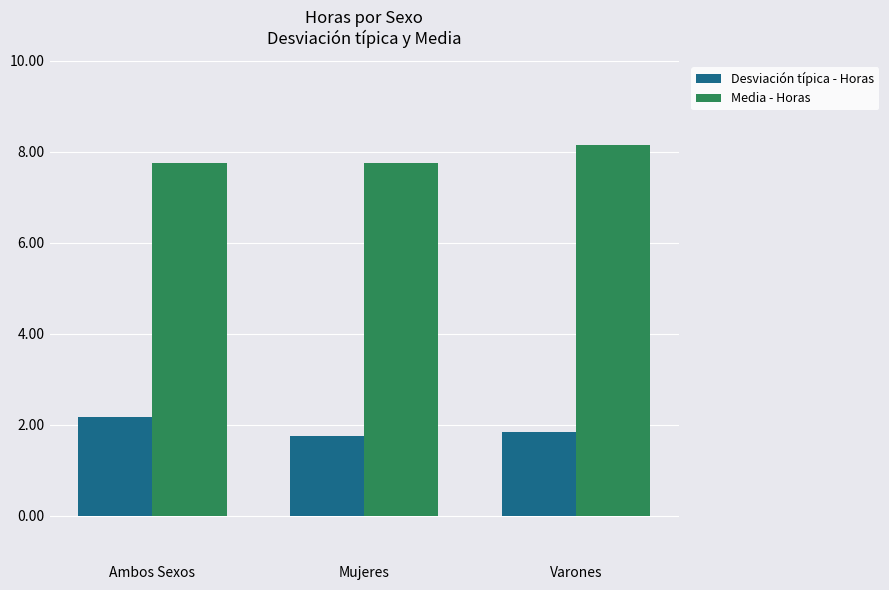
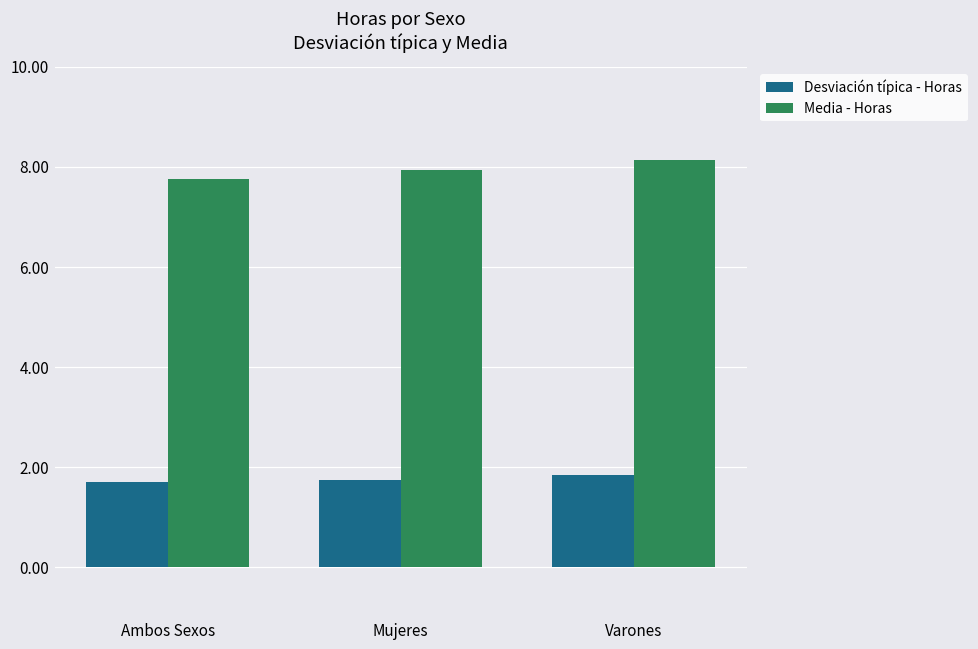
Desviación típica - Horas, Ambos Sexos: 2.2 -> 1.7
Media - Horas, Mujeres: 7.8 -> 7.9
